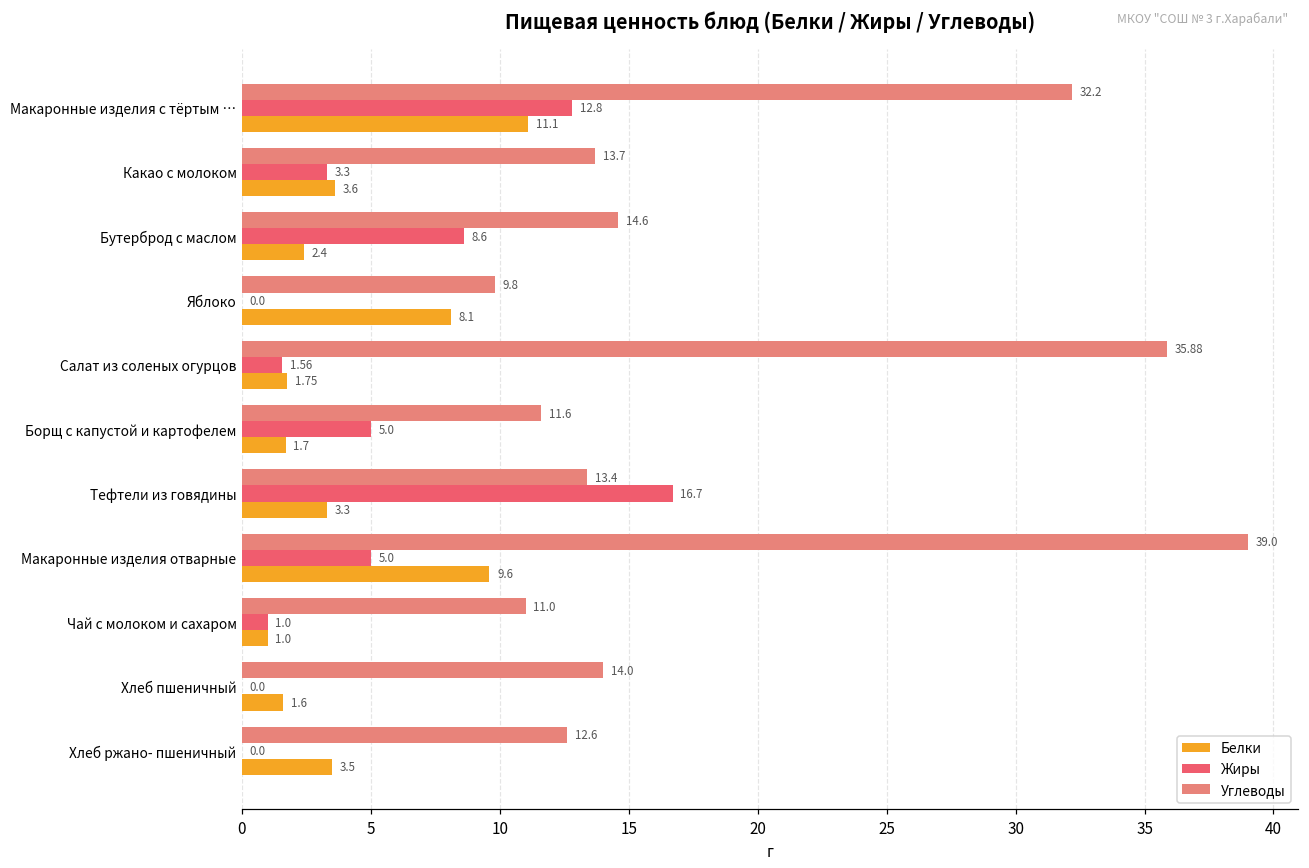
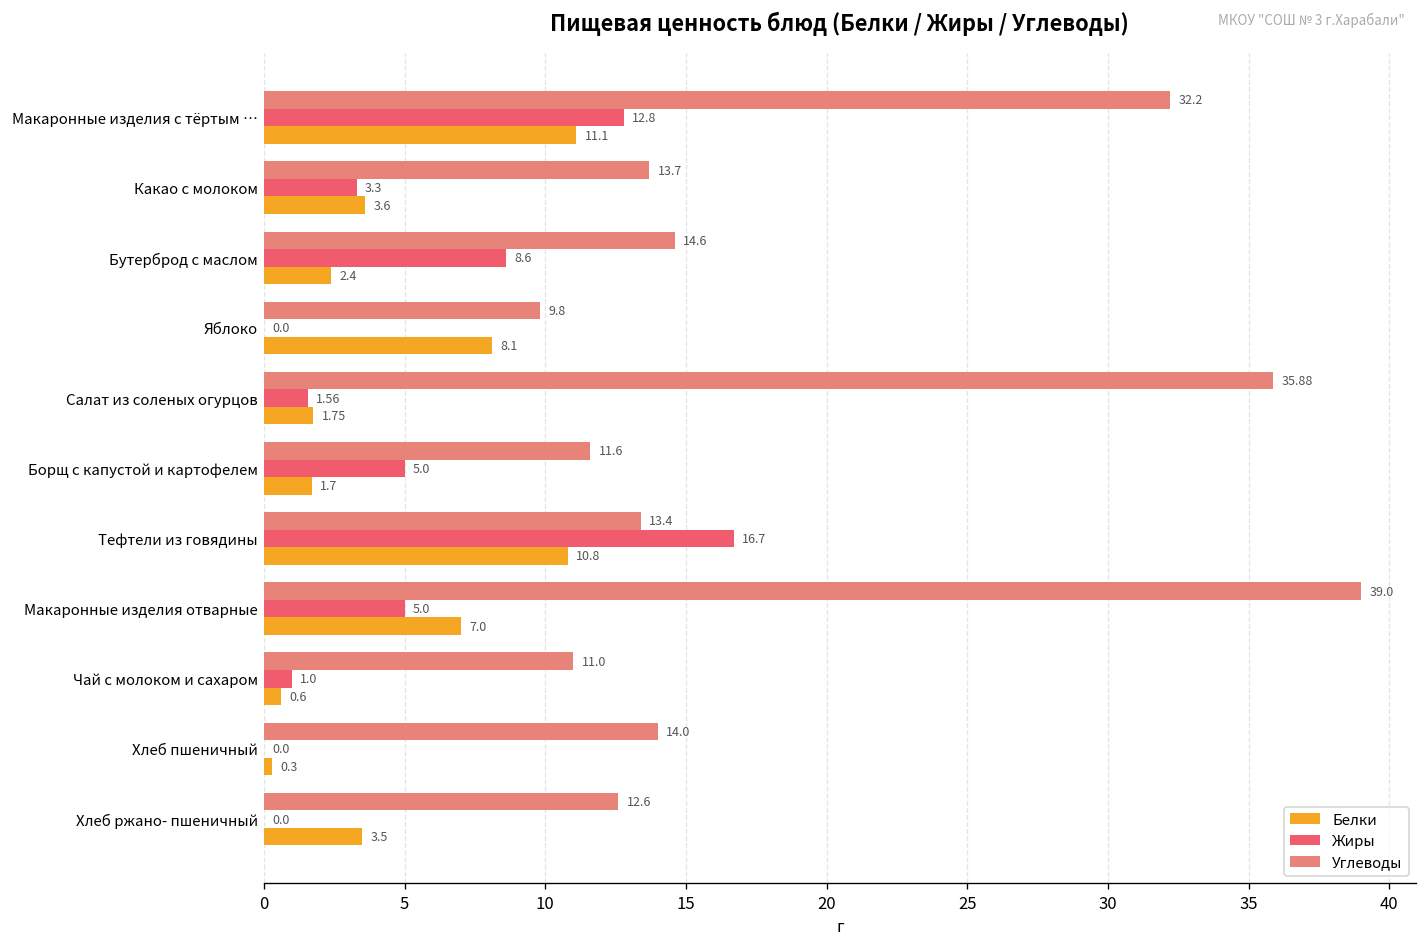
Белки, Тефтели из говядины: 3.3 -> 10.8
Белки, Макаронные изделия отварные: 9.6 -> 7.0
Белки, Чай с молоком и сахаром: 1.0 -> 0.6
Белки, Хлеб пшеничный: 1.6 -> 0.3
